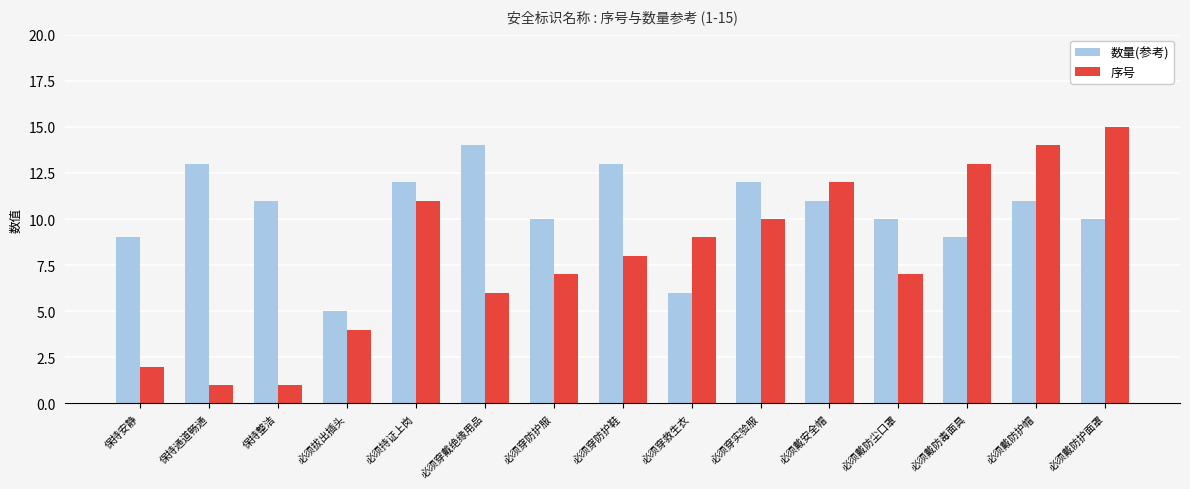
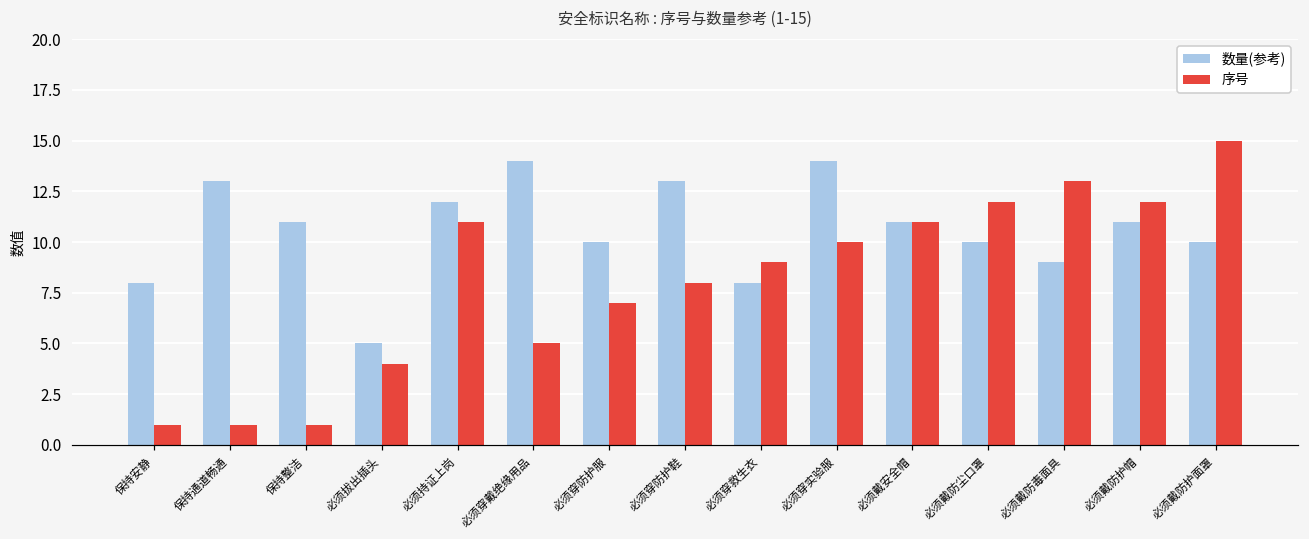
数量(参考), 保持安静: 9 -> 8
序号, 保持安静: 2 -> 1
序号, 必须穿戴绝缘用品: 6 -> 5
数量(参考), 必须穿救生衣: 6 -> 8
数量(参考), 必须穿实验服: 12 -> 14
序号, 必须戴安全帽: 12 -> 11
序号, 必须戴防尘口罩: 7 -> 12
序号, 必须戴防护帽: 14 -> 12
